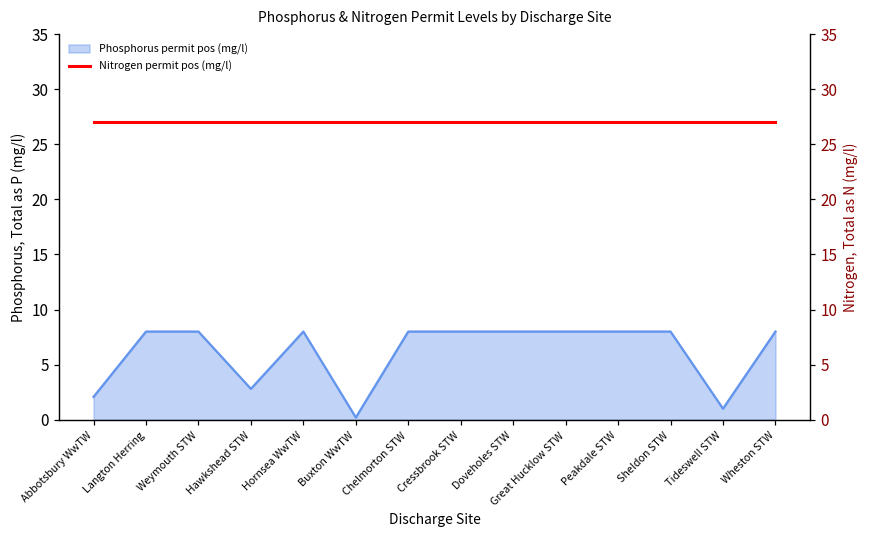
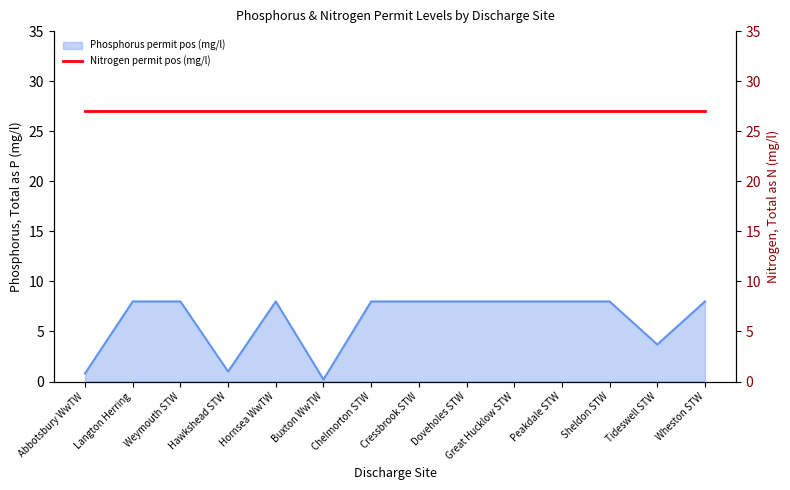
Phosphorus permit pos (mg/l), Abbotsbury WwTW: 2.1 -> 0.8
Phosphorus permit pos (mg/l), Hawkshead STW: 2.8 -> 1.0
Phosphorus permit pos (mg/l), Tideswell STW: 1.0 -> 3.7
